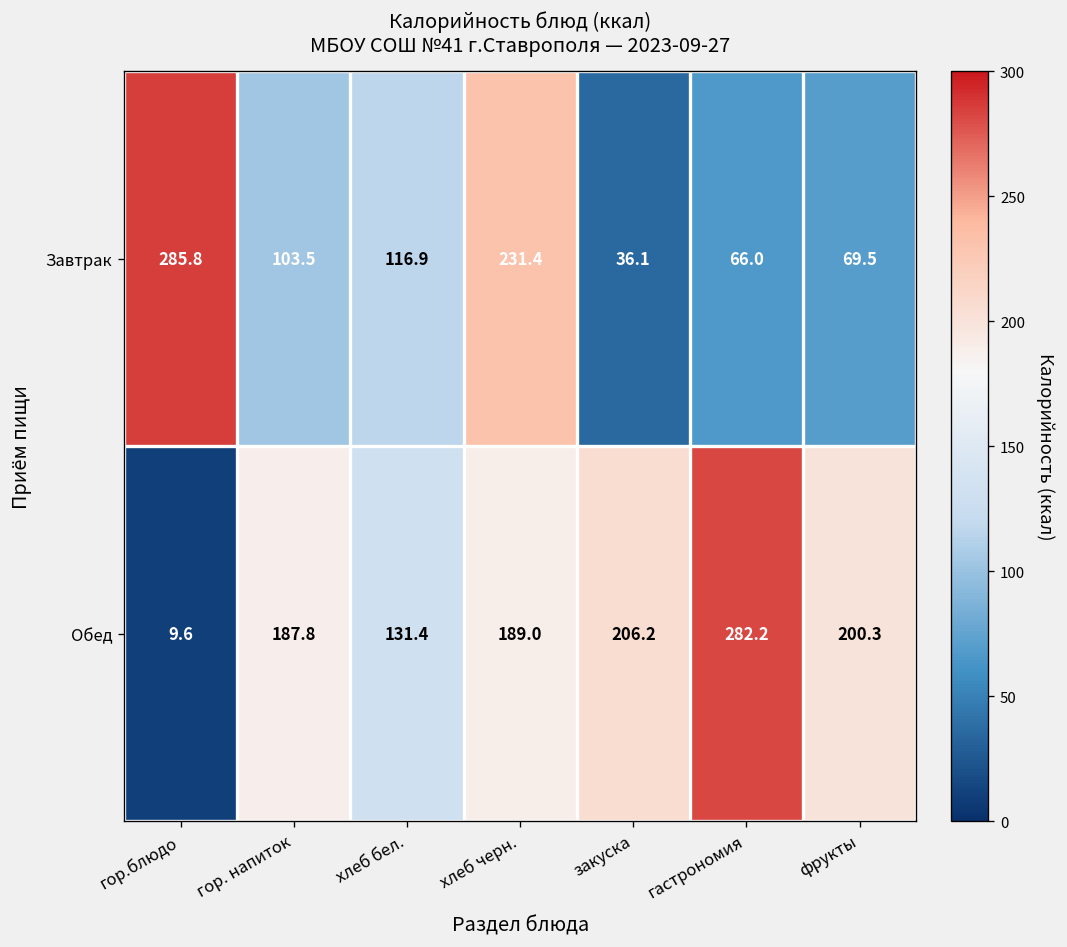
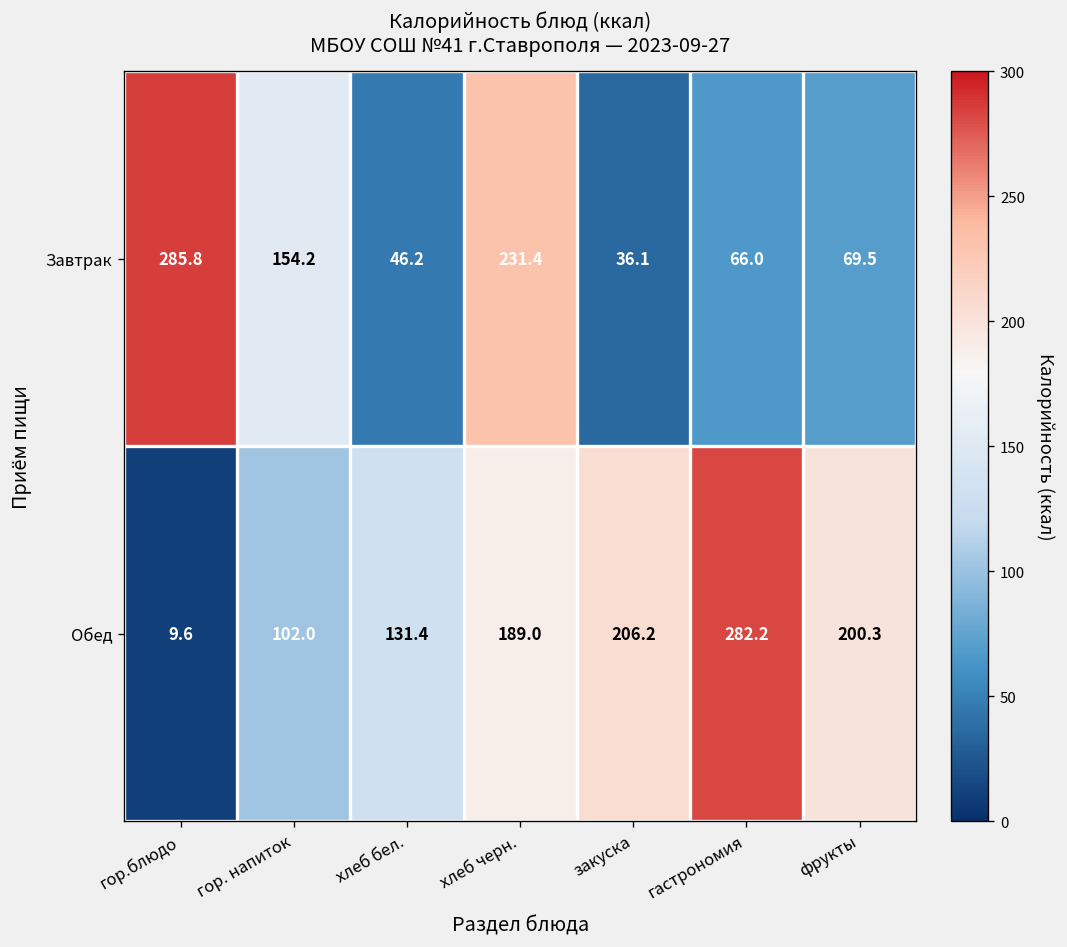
Завтрак, гор. напиток: 103.5 -> 154.2
Завтрак, хлеб бел.: 116.9 -> 46.2
Обед, гор. напиток: 187.8 -> 102.0
